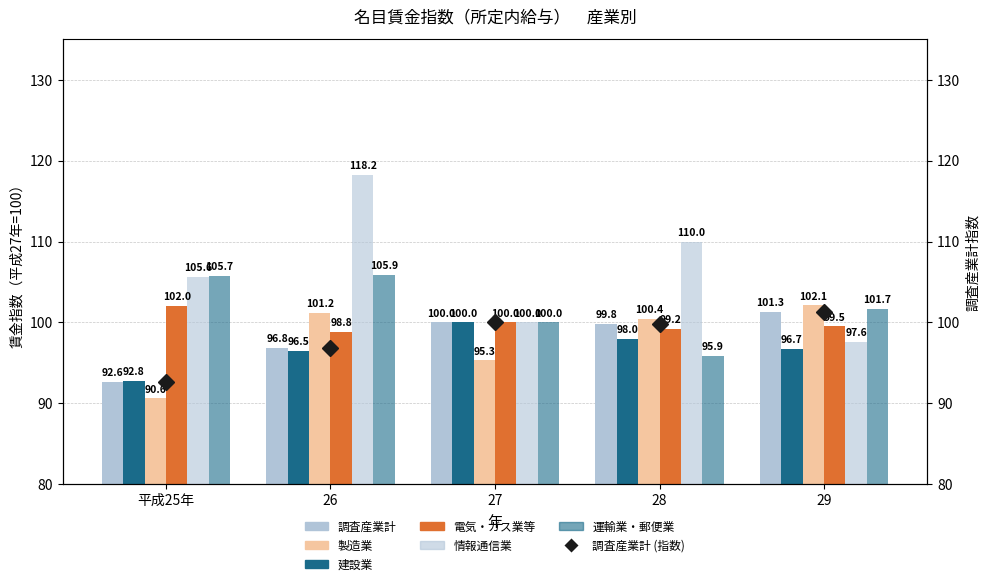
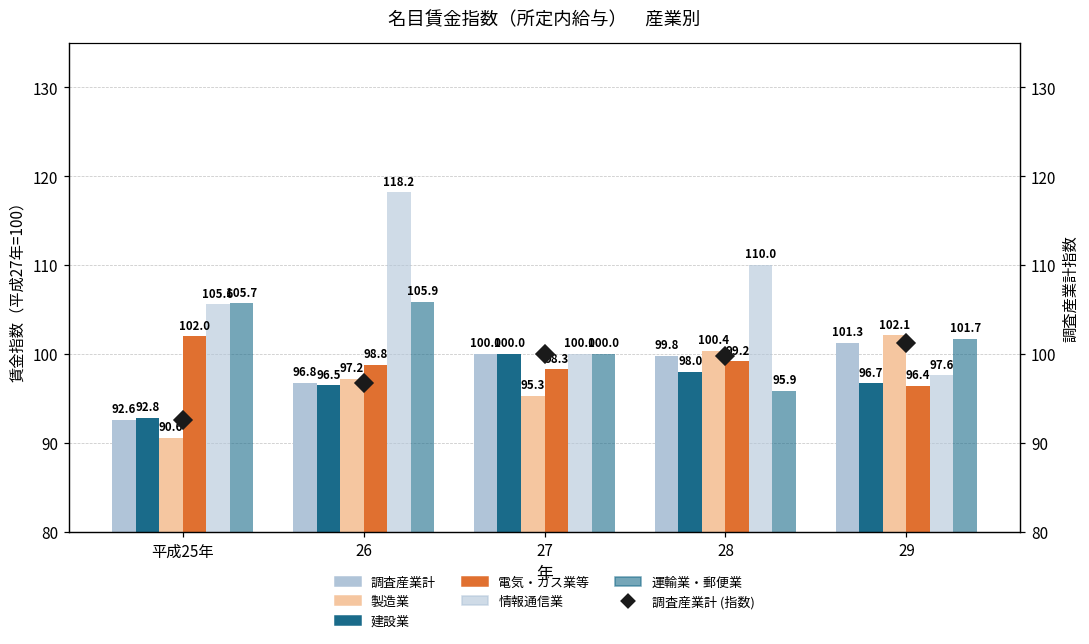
製造業, 26: 101.2 -> 97.2
電気・ガス業等, 27: 100.0 -> 98.3
電気・ガス業等, 29: 99.5 -> 96.4
